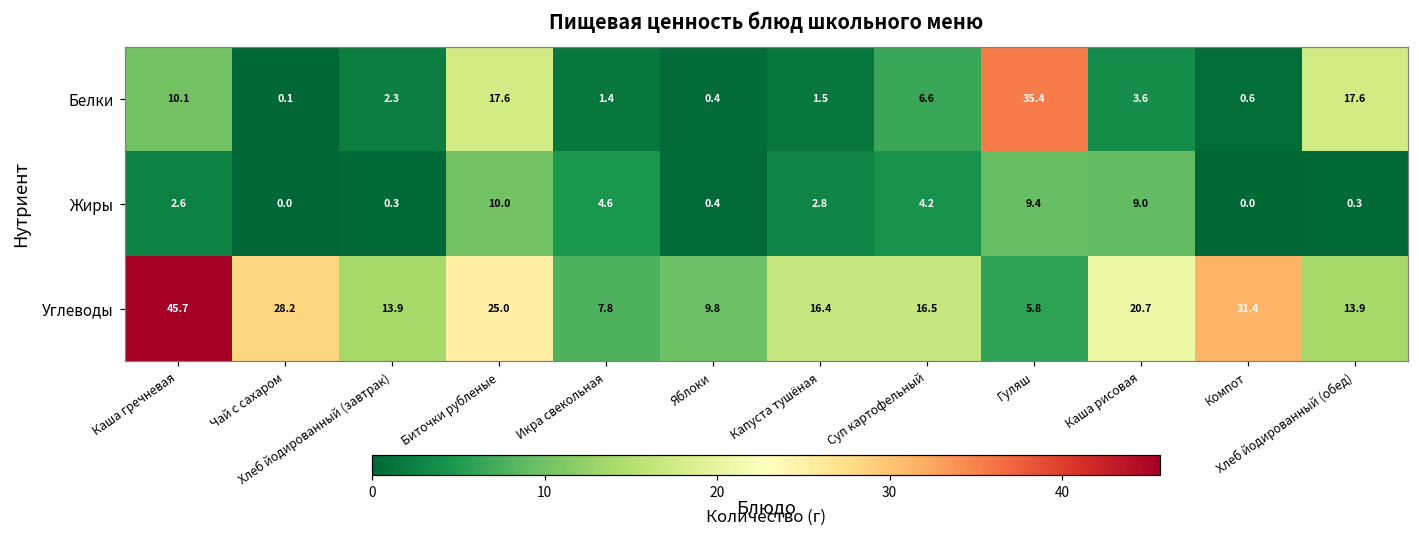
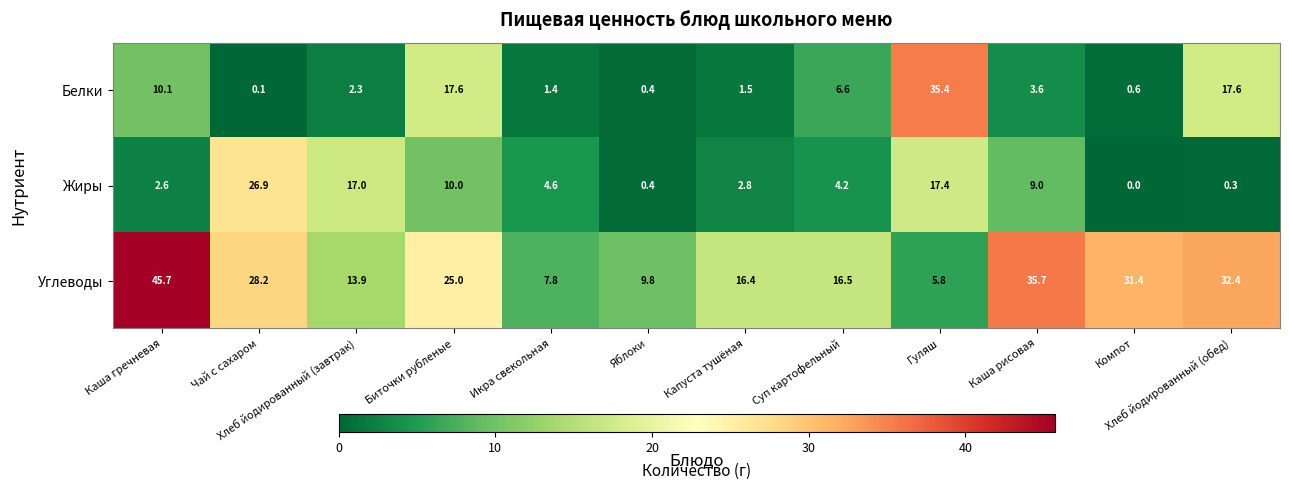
Жиры, Чай с сахаром: 0.0 -> 26.9
Жиры, Хлеб йодированный (завтрак): 0.3 -> 17.0
Жиры, Гуляш: 9.4 -> 17.4
Углеводы, Каша рисовая: 20.7 -> 35.7
Углеводы, Хлеб йодированный (обед): 13.9 -> 32.4
